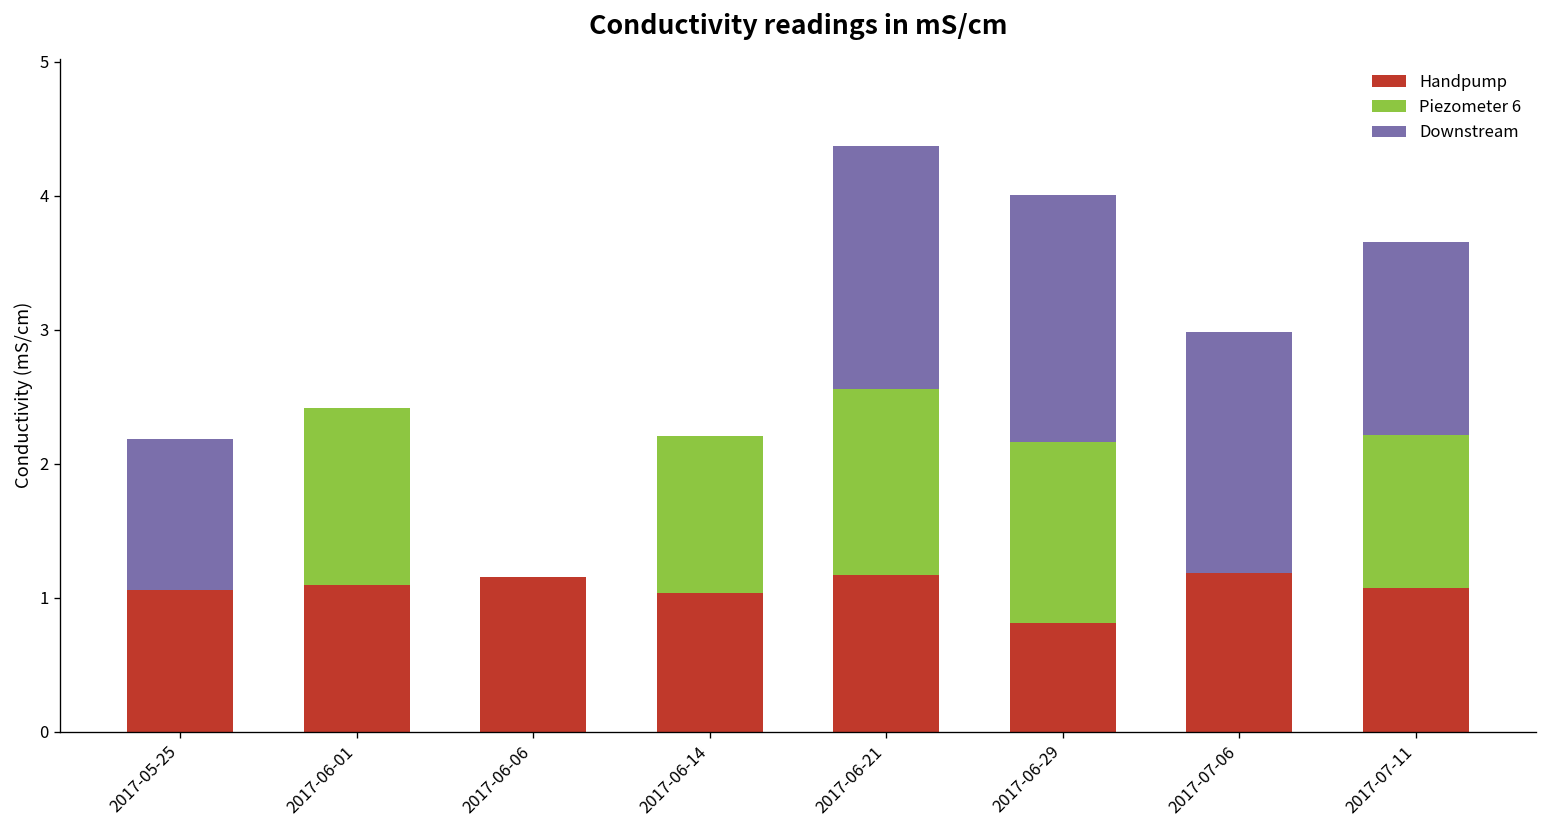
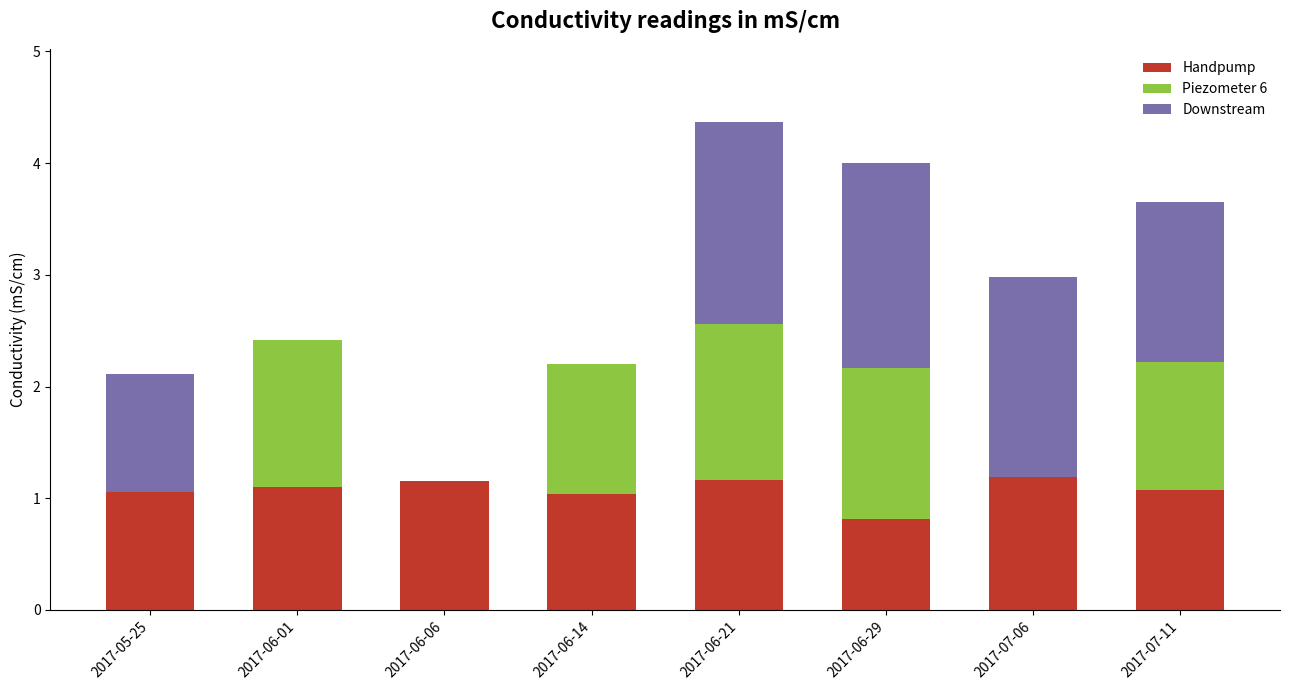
Downstream, 2017-05-25: 1.13 -> 1.05
